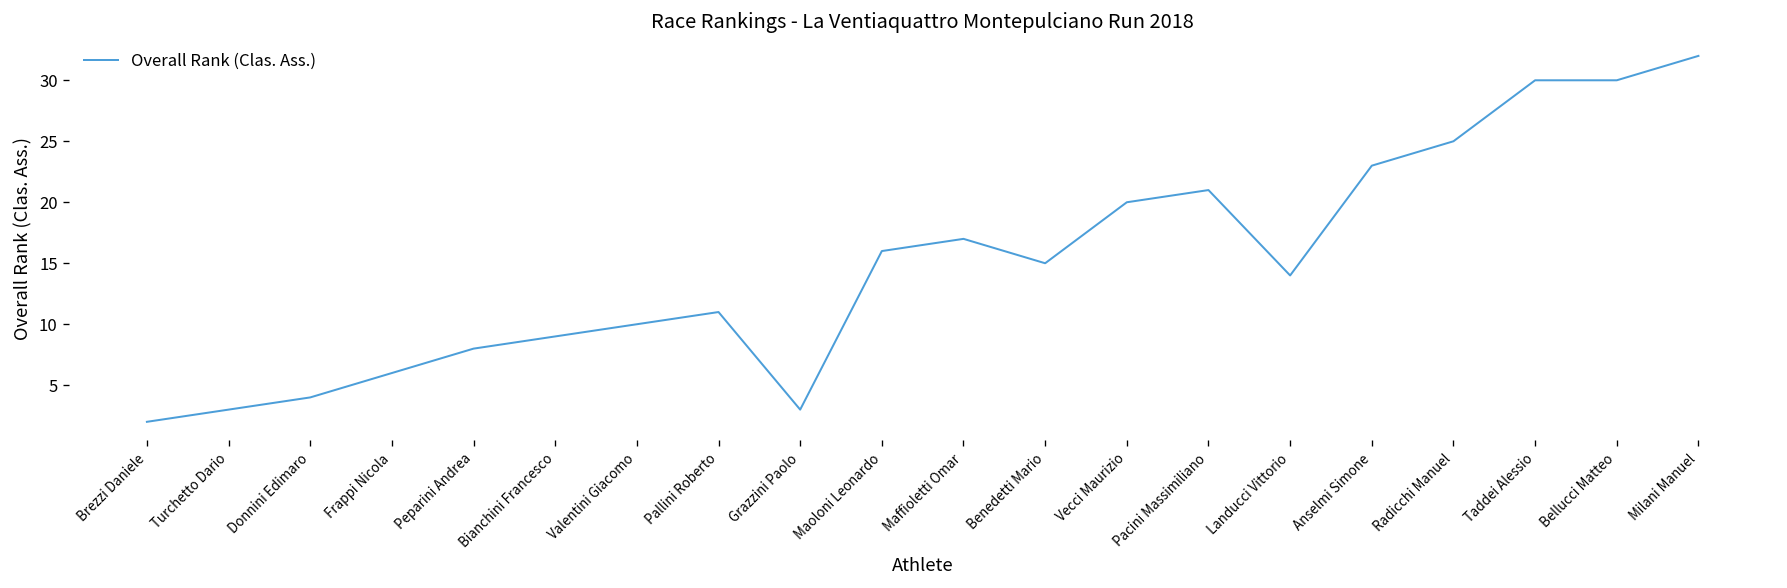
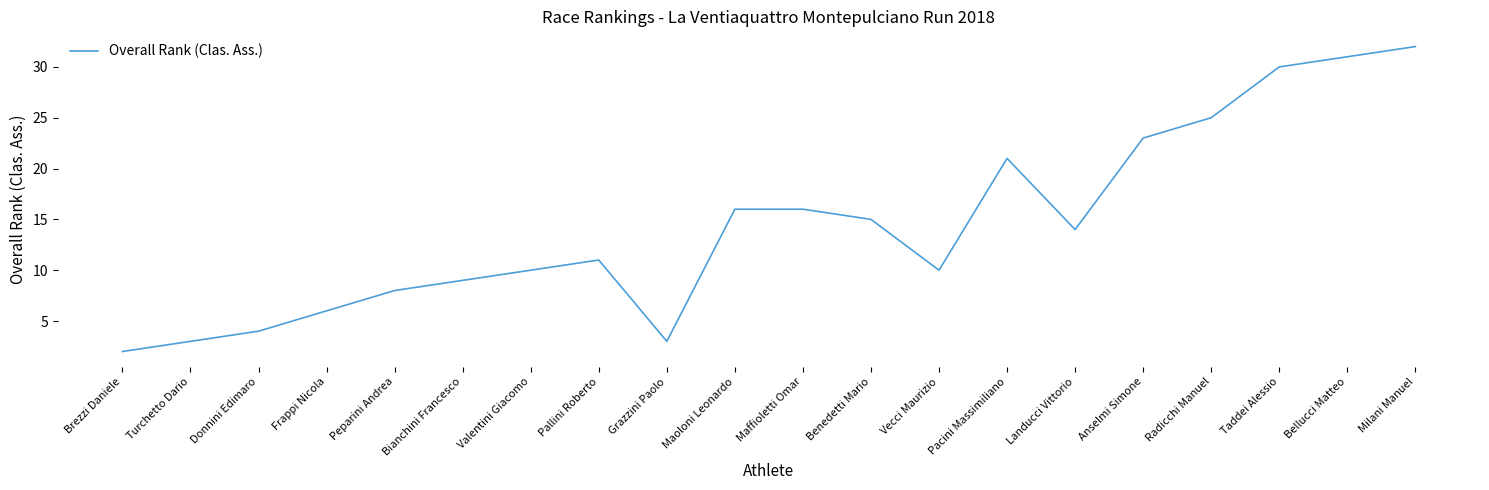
Maffioletti Omar: 17 -> 16
Vecci Maurizio: 20 -> 10
Bellucci Matteo: 30 -> 31
